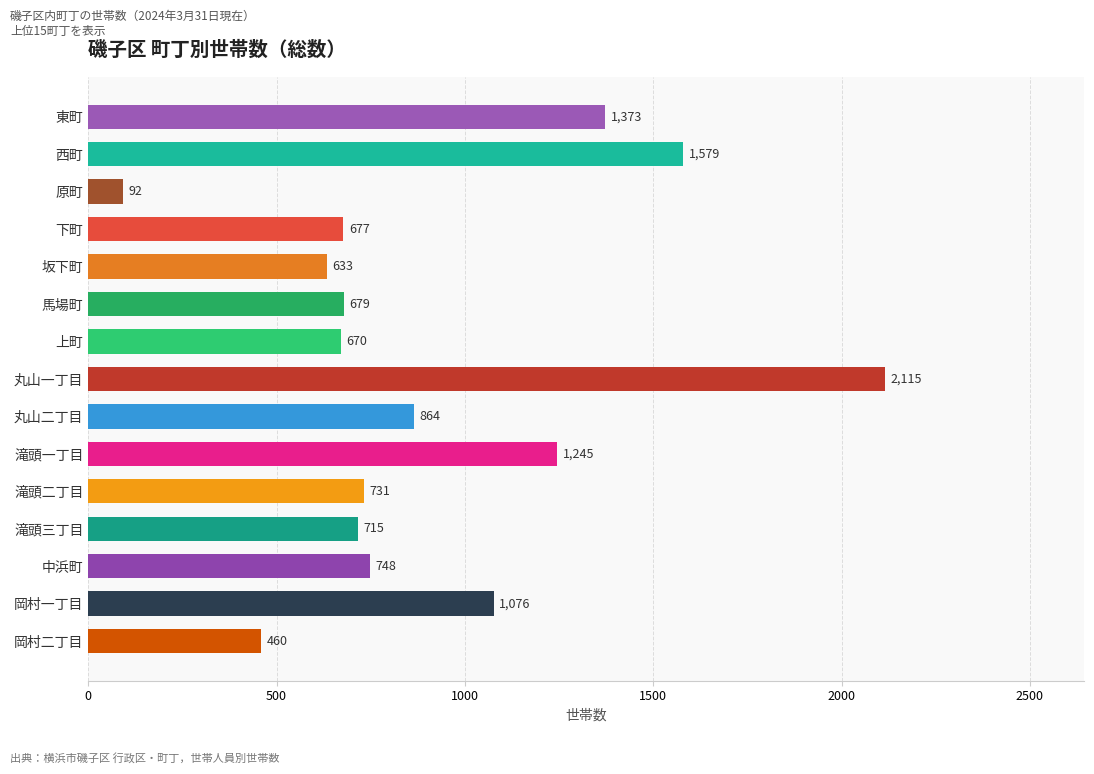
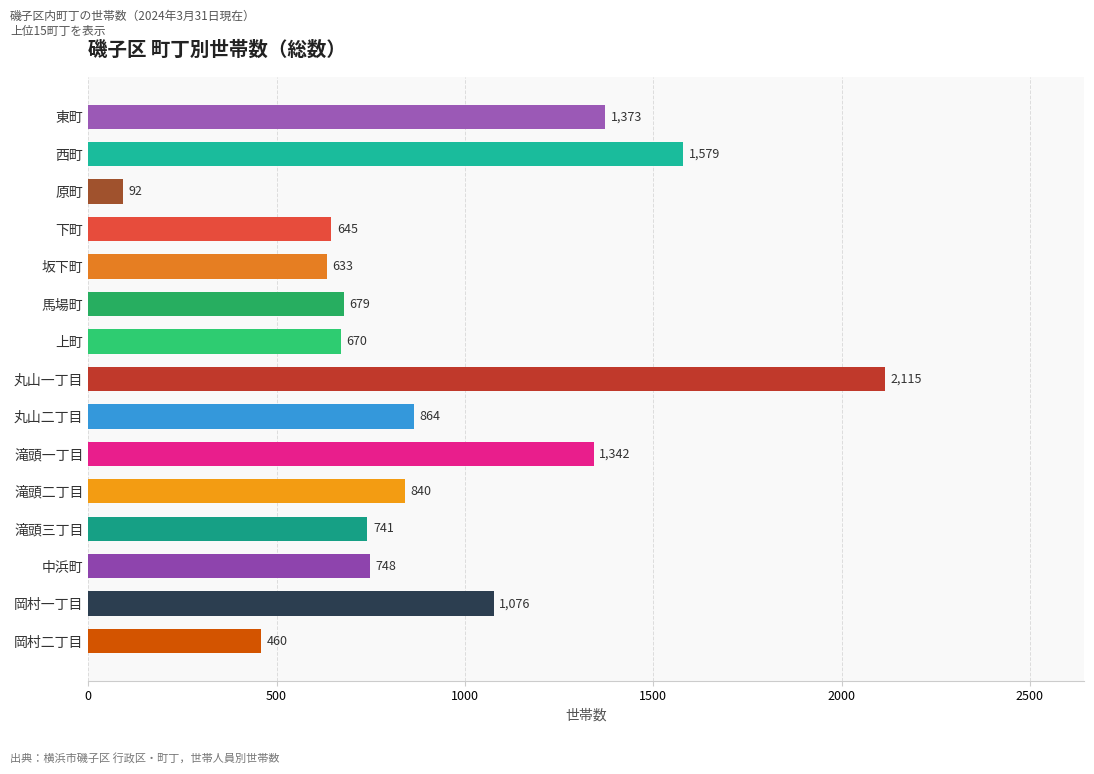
下町: 677 -> 645
滝頭一丁目: 1,245 -> 1,342
滝頭二丁目: 731 -> 840
滝頭三丁目: 715 -> 741
